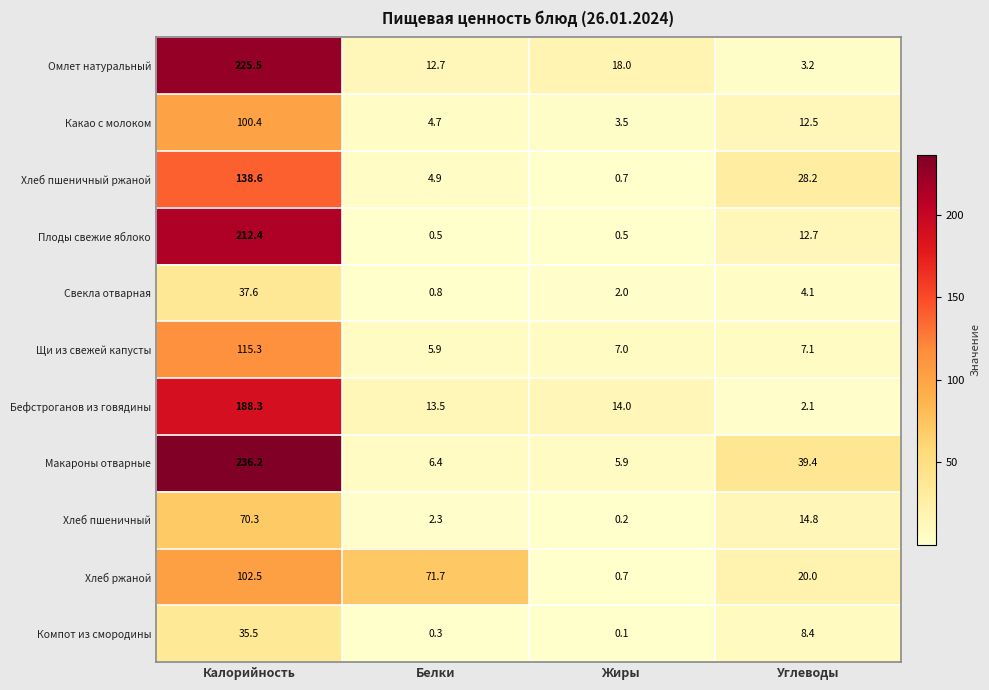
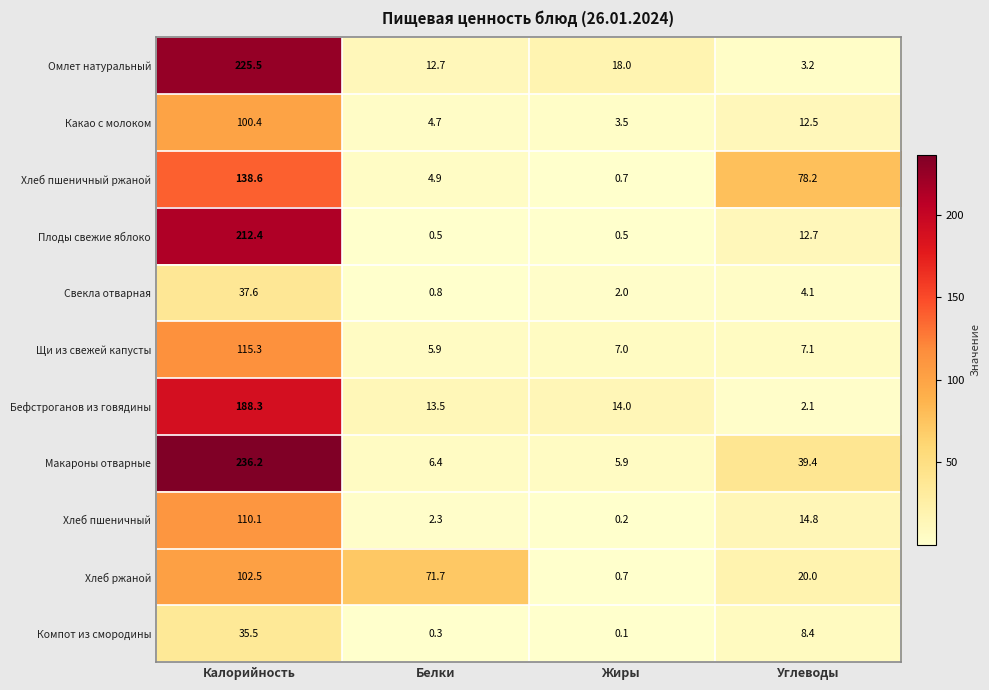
Хлеб пшеничный ржаной, Углеводы: 28.2 -> 78.2
Хлеб пшеничный, Калорийность: 70.3 -> 110.1
